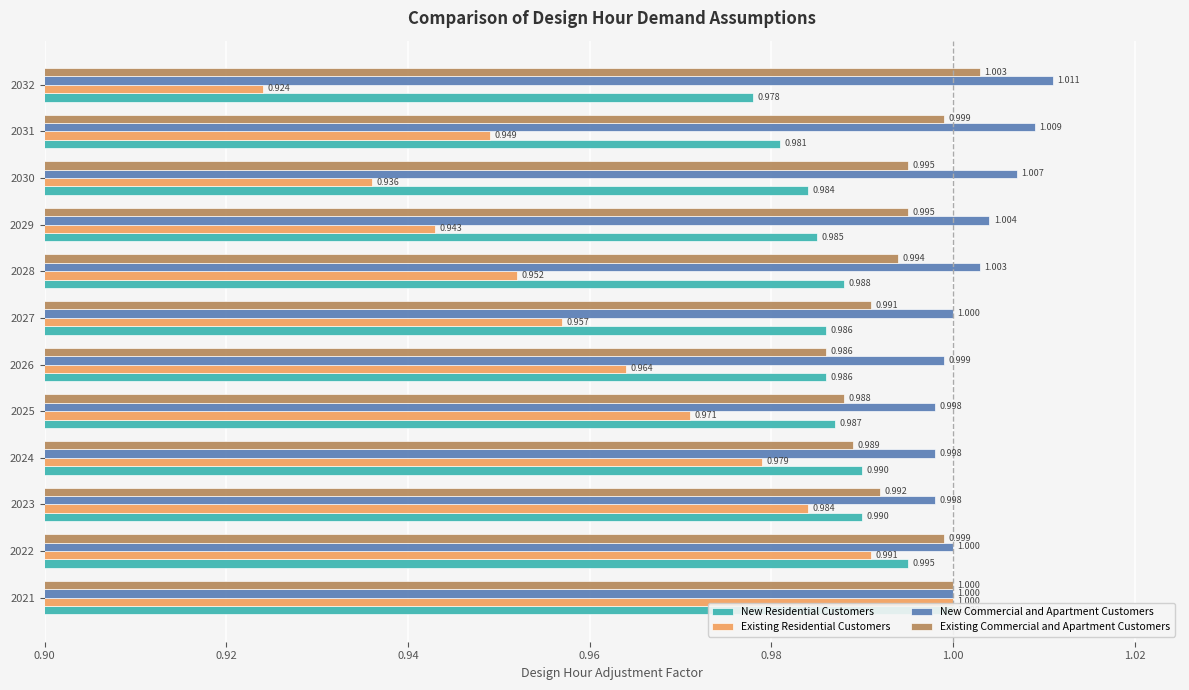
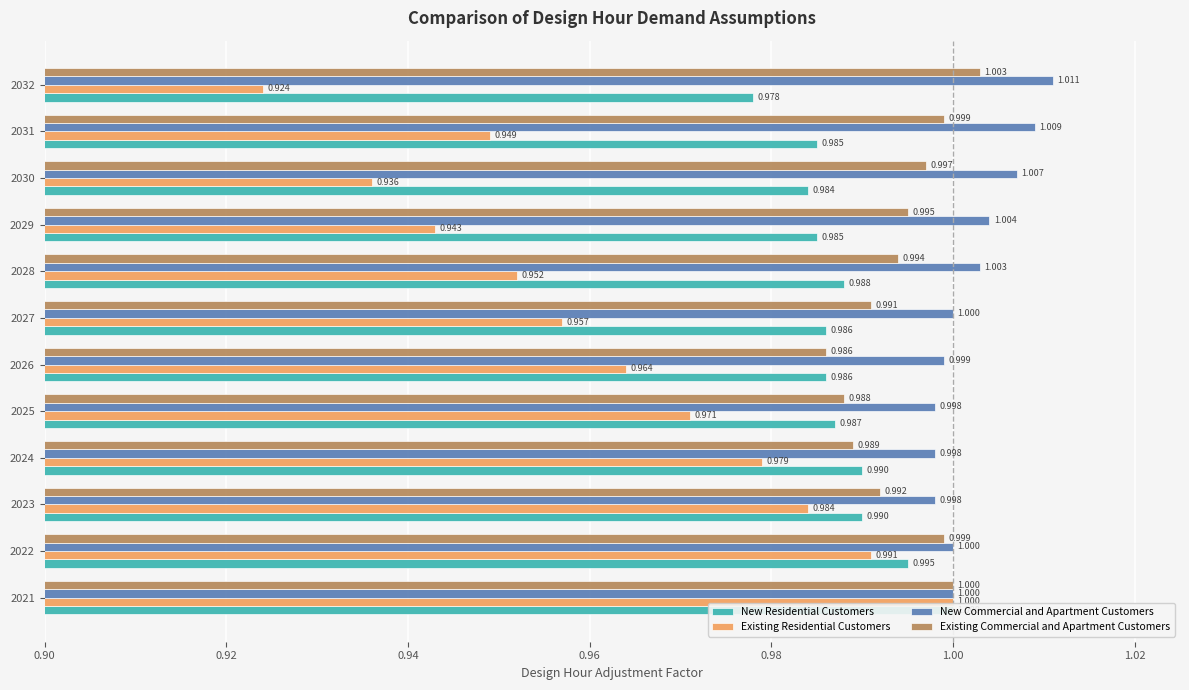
New Residential Customers, 2031: 0.981 -> 0.985
Existing Commercial and Apartment Customers, 2030: 0.995 -> 0.997
